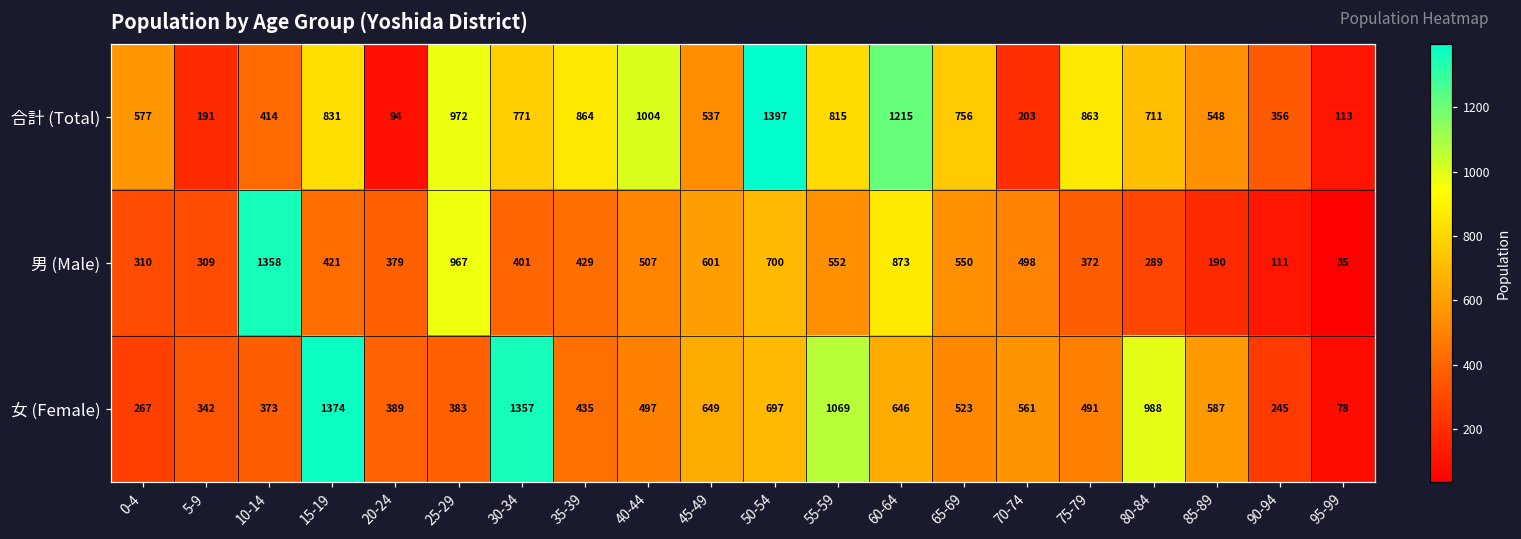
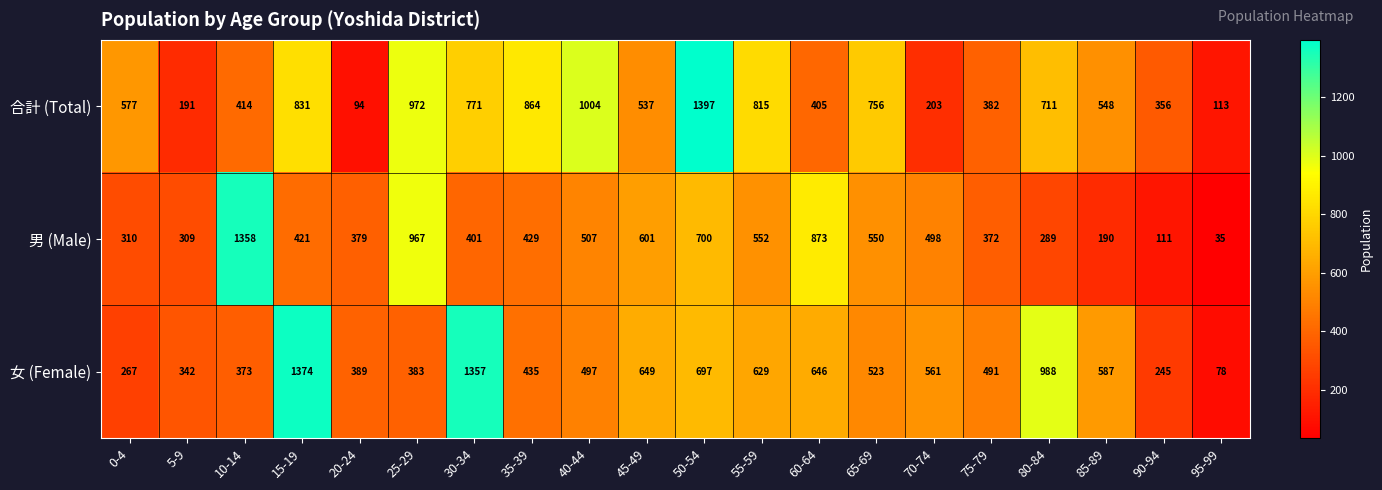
合計 (Total), 60-64: 1215 -> 405
合計 (Total), 75-79: 863 -> 382
女 (Female), 55-59: 1069 -> 629
